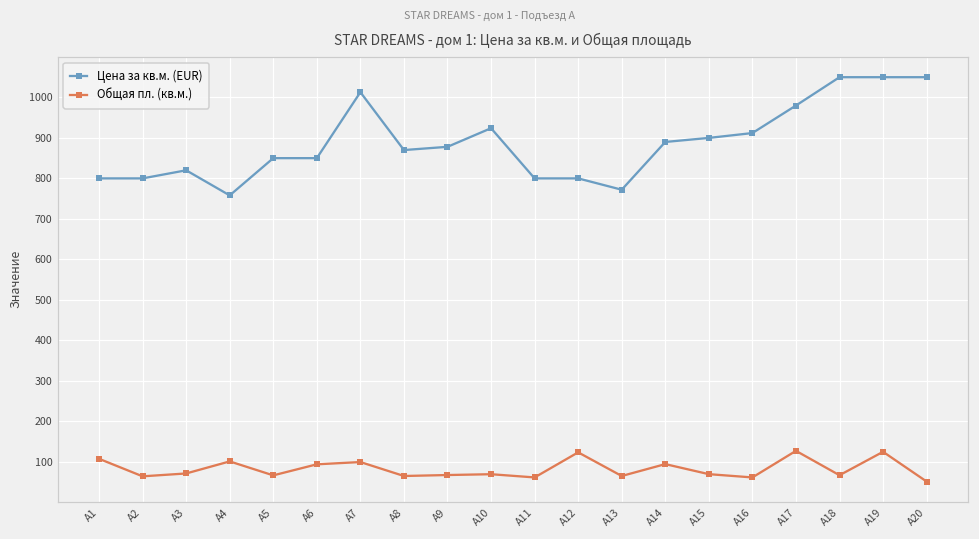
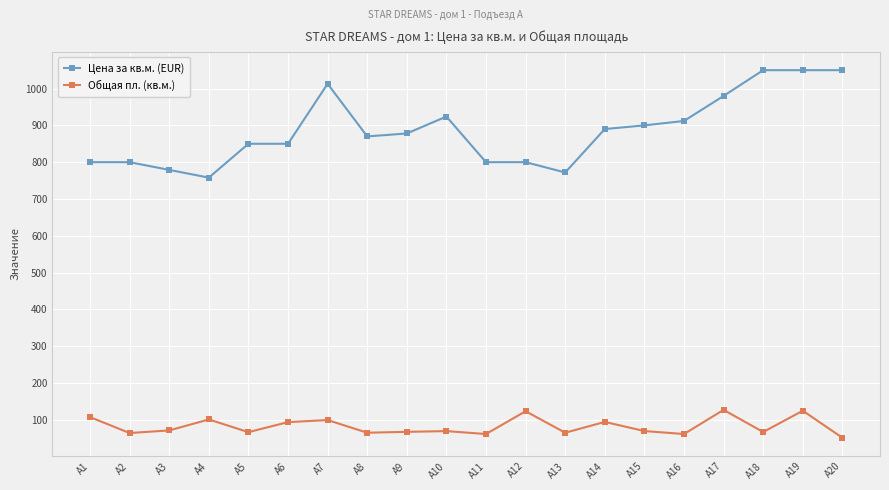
Цена за кв.м. (EUR), A3: 820 -> 780
